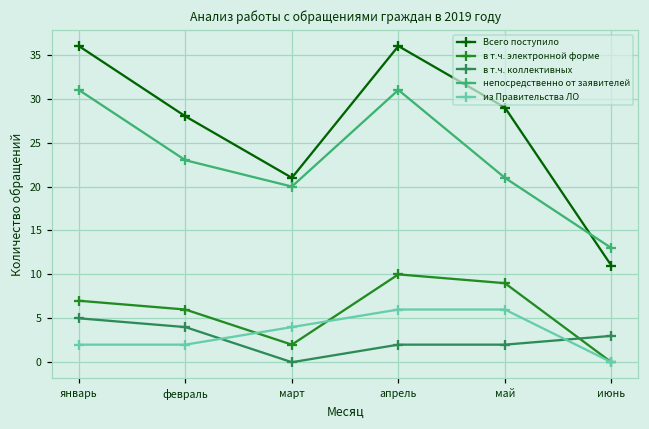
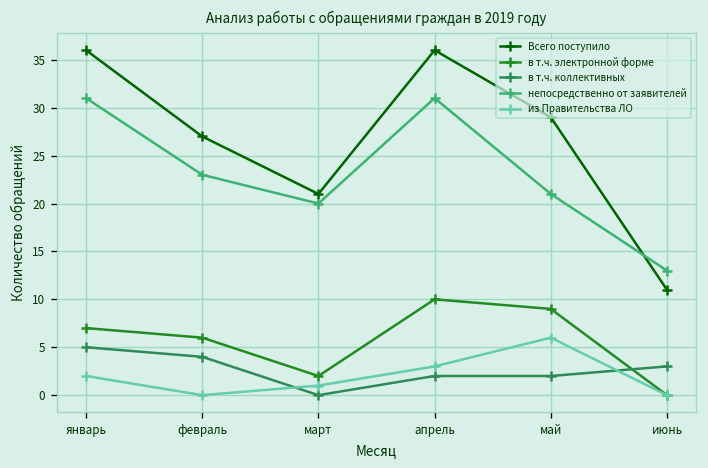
Всего поступило, февраль: 28 -> 27
из Правительства ЛО, февраль: 2 -> 0
из Правительства ЛО, март: 4 -> 1
из Правительства ЛО, апрель: 6 -> 3
